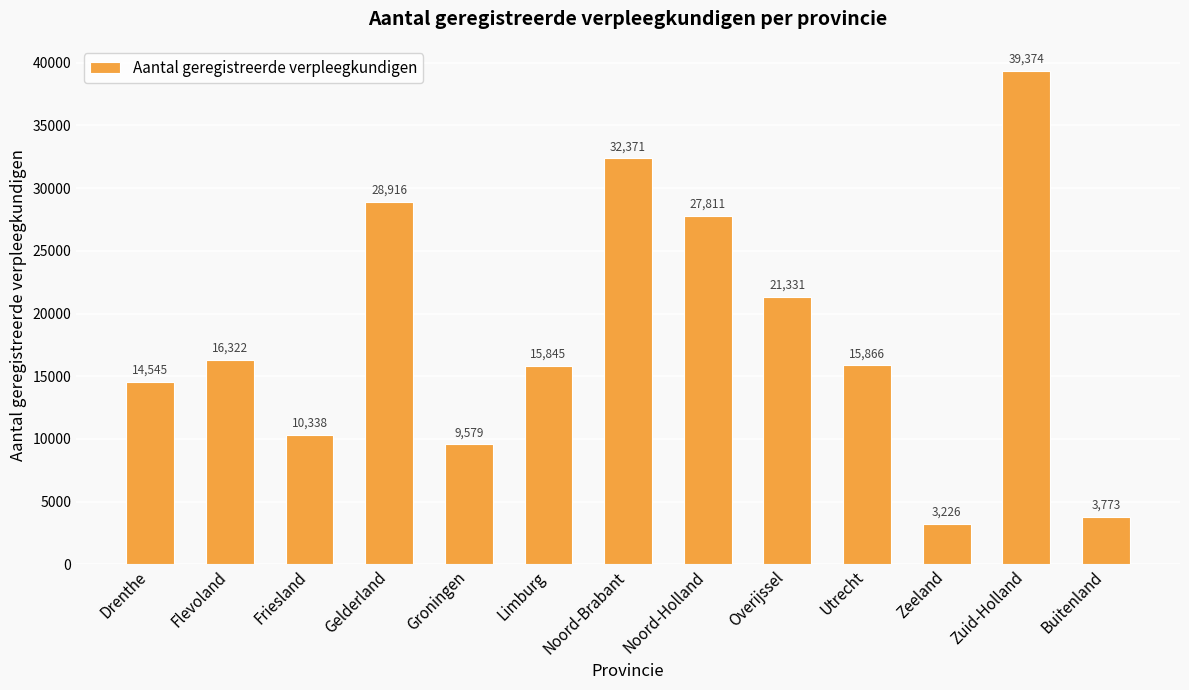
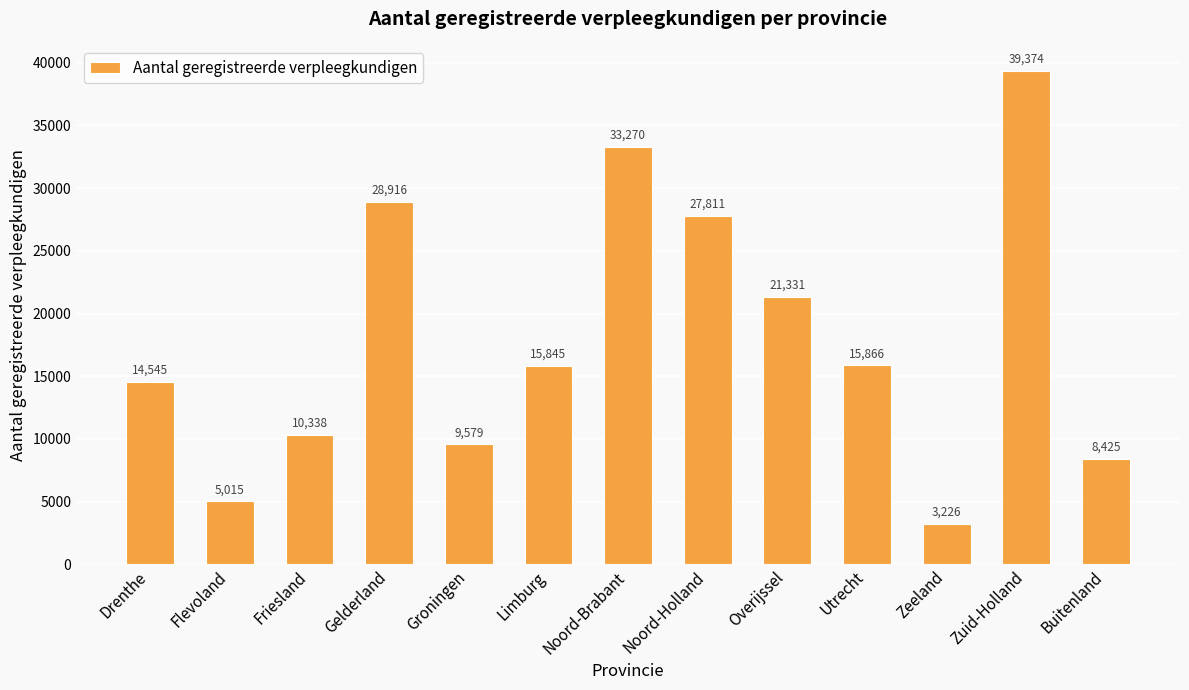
Flevoland: 16,322 -> 5,015
Noord-Brabant: 32,371 -> 33,270
Buitenland: 3,773 -> 8,425
